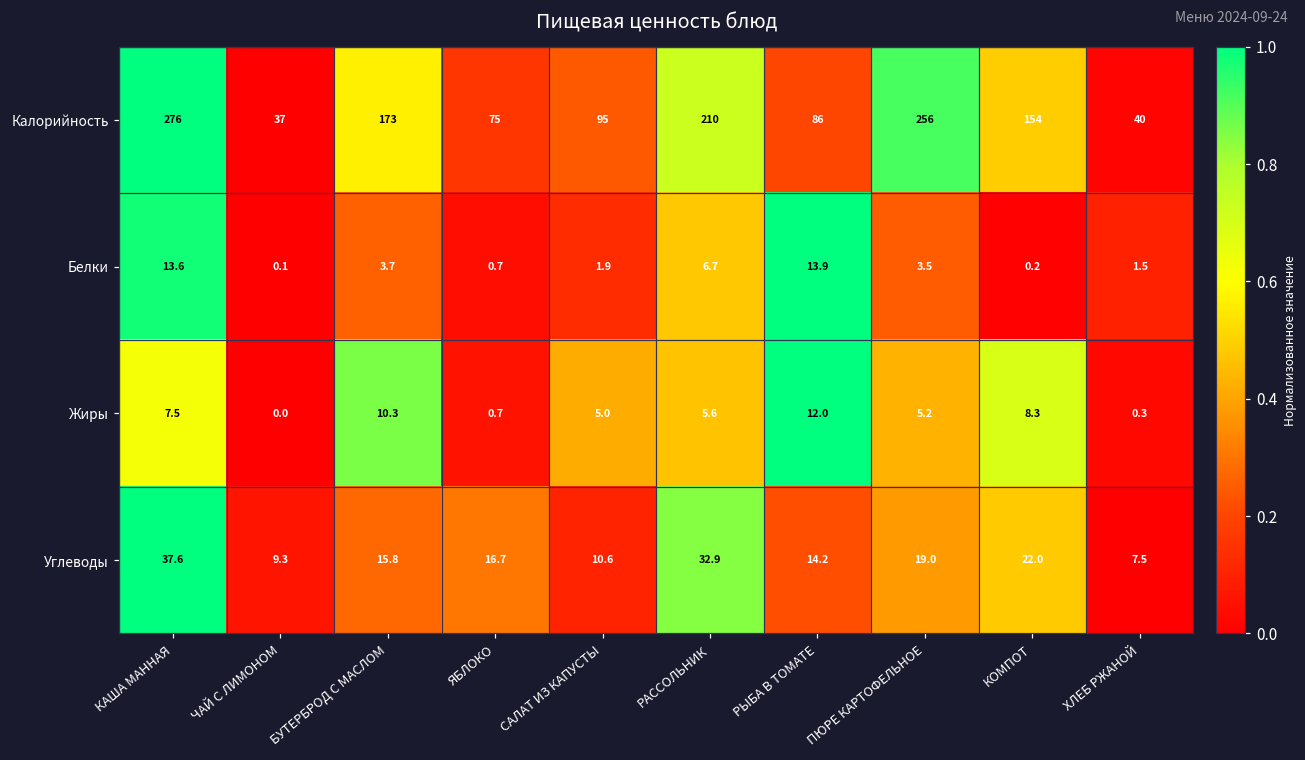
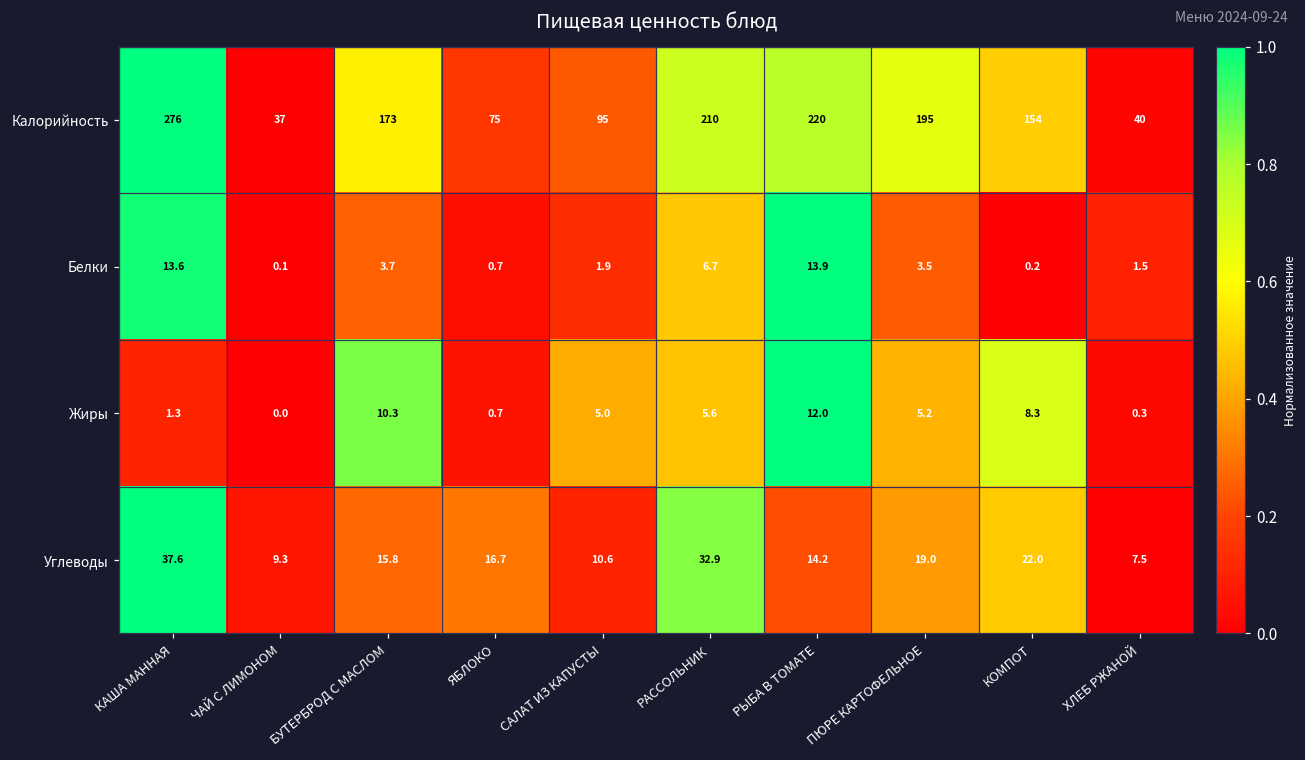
Калорийность, РЫБА В ТОМАТЕ: 86 -> 220
Калорийность, ПЮРЕ КАРТОФЕЛЬНОЕ: 256 -> 195
Жиры, КАША МАННАЯ: 7.5 -> 1.3
